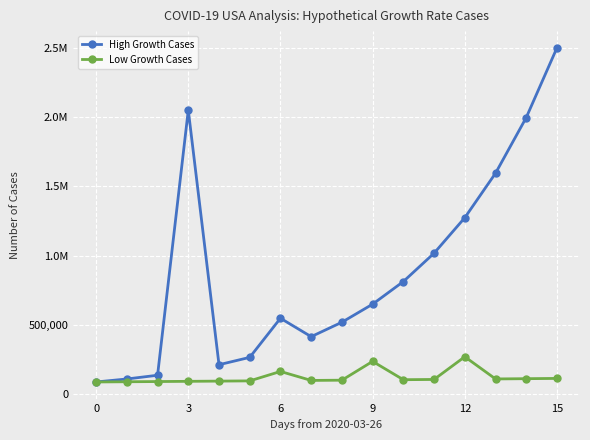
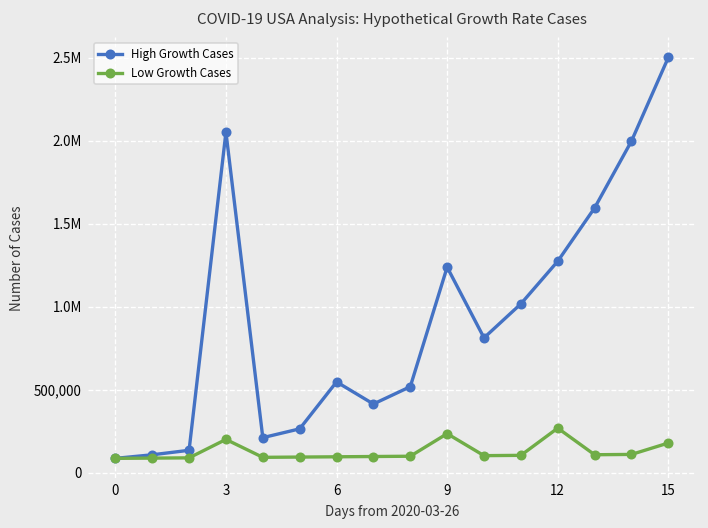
Low Growth Cases, 3: 90,000 -> 200,000
Low Growth Cases, 6: 160,000 -> 90,000
High Growth Cases, 9: 650,000 -> 1,240,000
Low Growth Cases, 15: 110,000 -> 180,000
